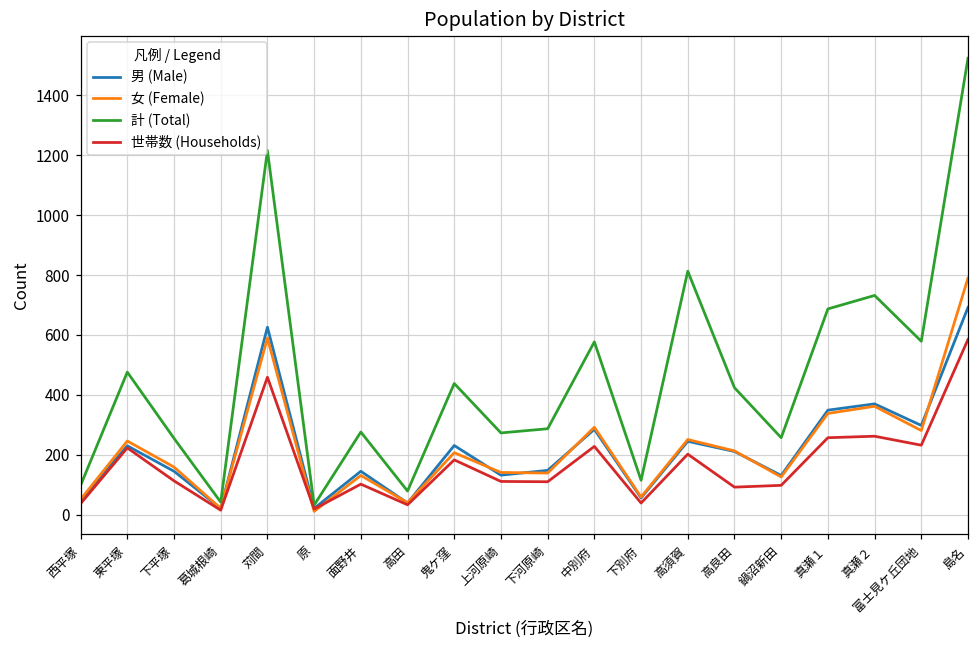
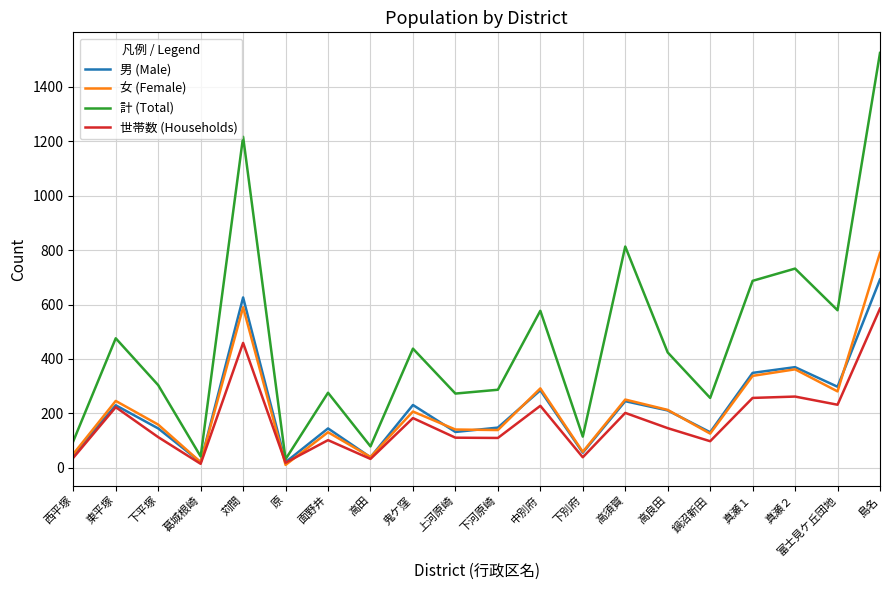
計 (Total), 下平塚: 260 -> 300
世帯数 (Households), 高良田: 90 -> 150
